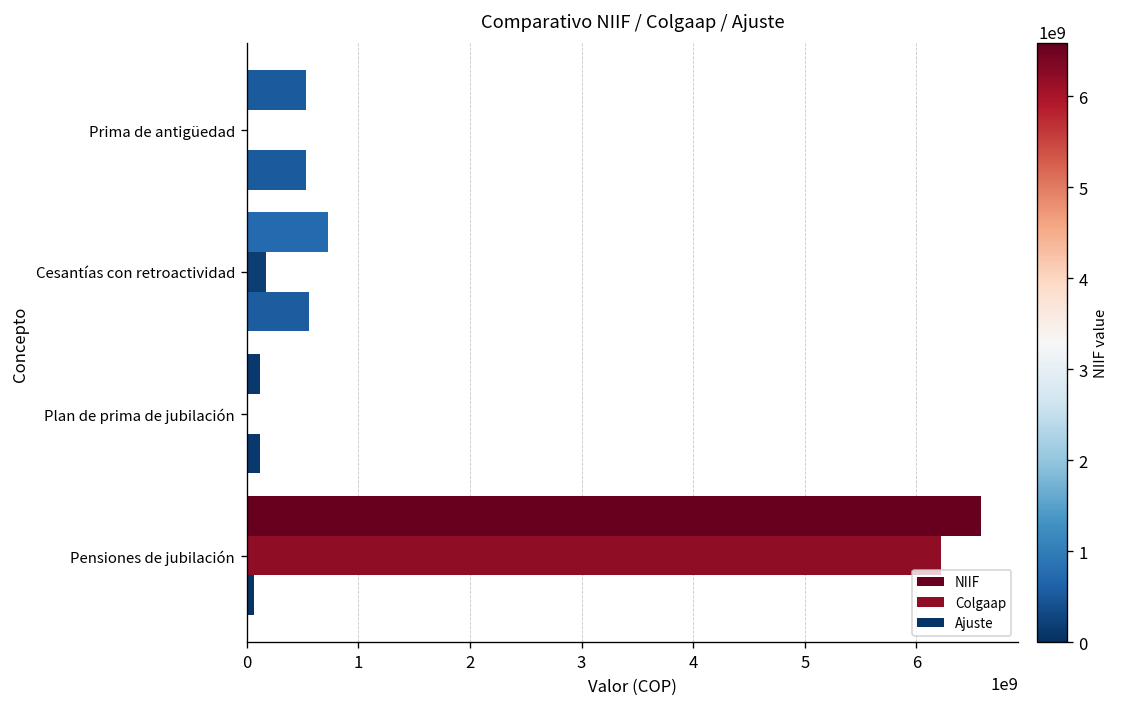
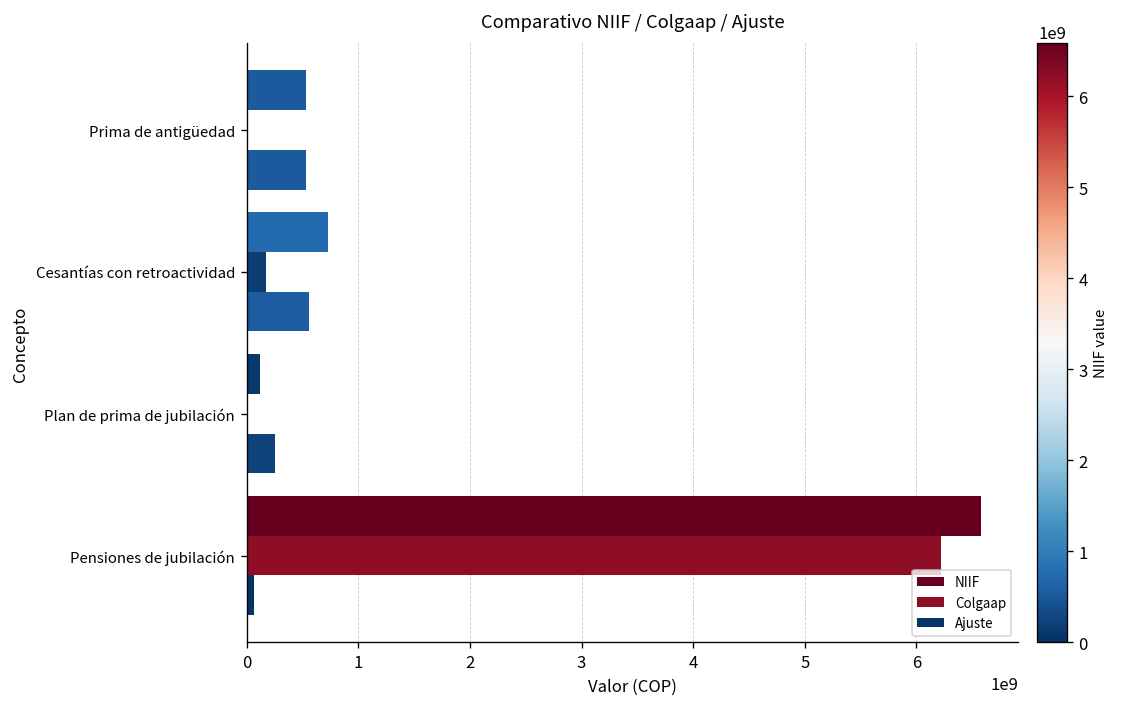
Ajuste, Plan de prima de jubilación: 100000000 -> 300000000
